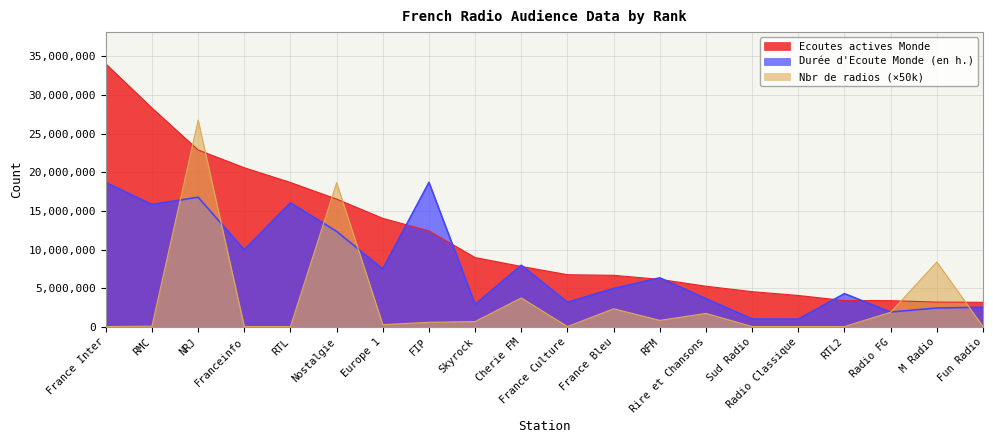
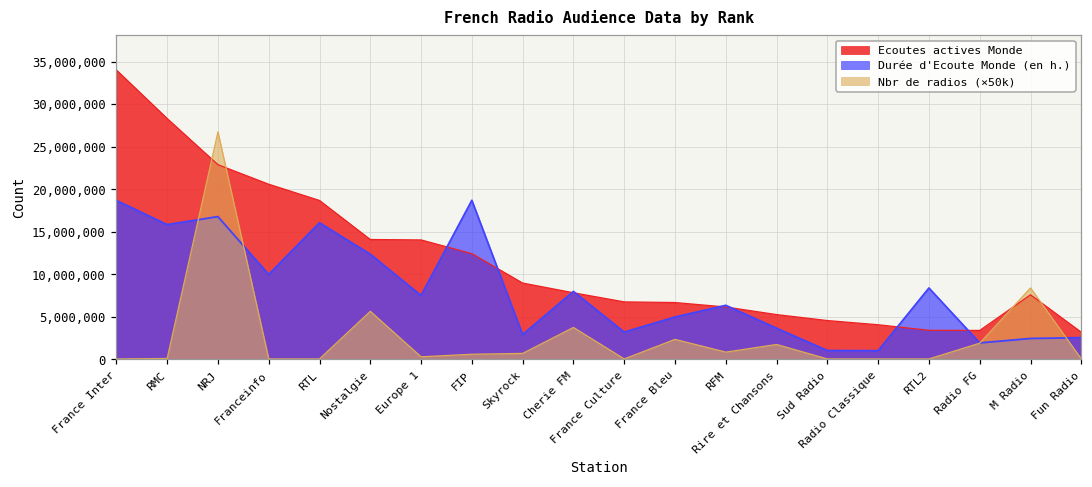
Ecoutes actives Monde, Nostalgie: 17,000,000 -> 14,000,000
Nbr de radios (×50k), Nostalgie: 19,000,000 -> 6,000,000
Durée d'Ecoute Monde (en h.), RTL2: 4,000,000 -> 8,000,000
Ecoutes actives Monde, M Radio: 3,000,000 -> 8,000,000
